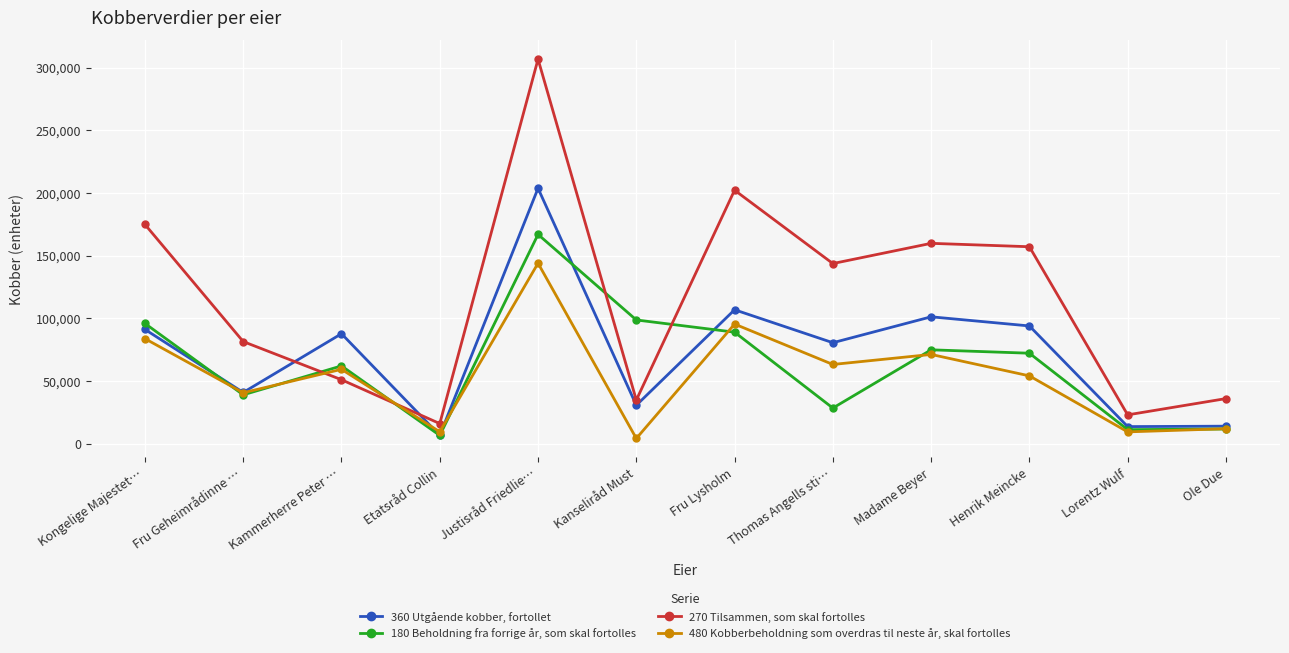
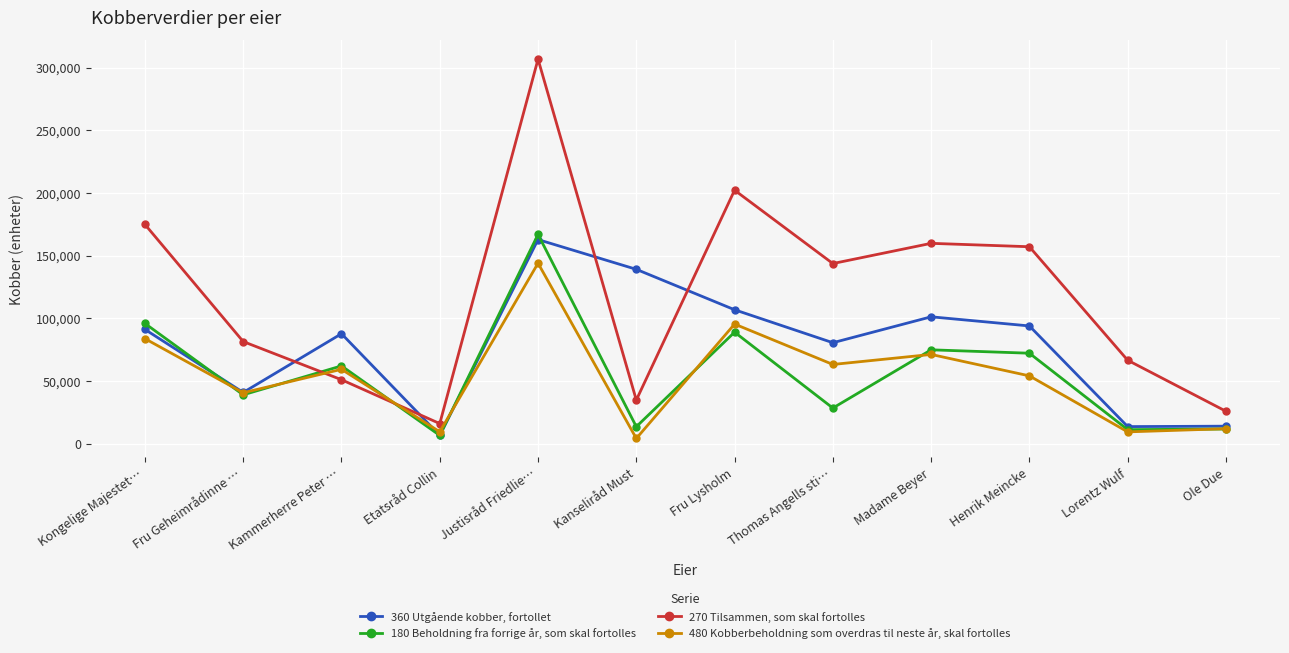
360 Utgående kobber, fortollet, Justisråd Friedlie…: 204,000 -> 163,000
360 Utgående kobber, fortollet, Kanseliråd Must: 31,000 -> 139,000
180 Beholdning fra forrige år, som skal fortolles, Kanseliråd Must: 99,000 -> 14,000
270 Tilsammen, som skal fortolles, Lorentz Wulf: 23,000 -> 67,000
270 Tilsammen, som skal fortolles, Ole Due: 36,000 -> 26,000
